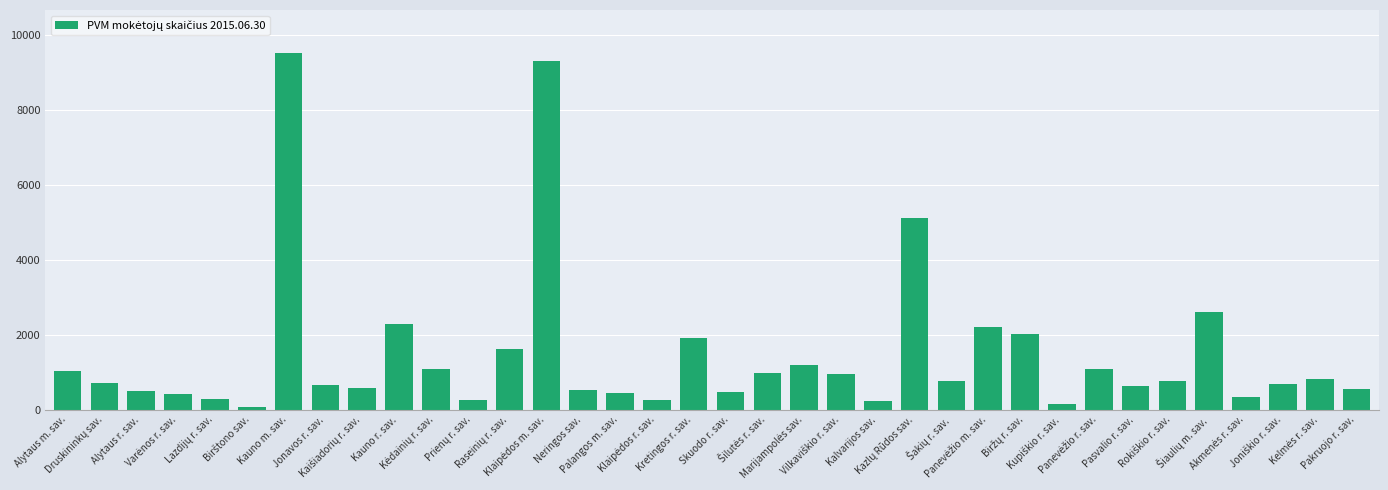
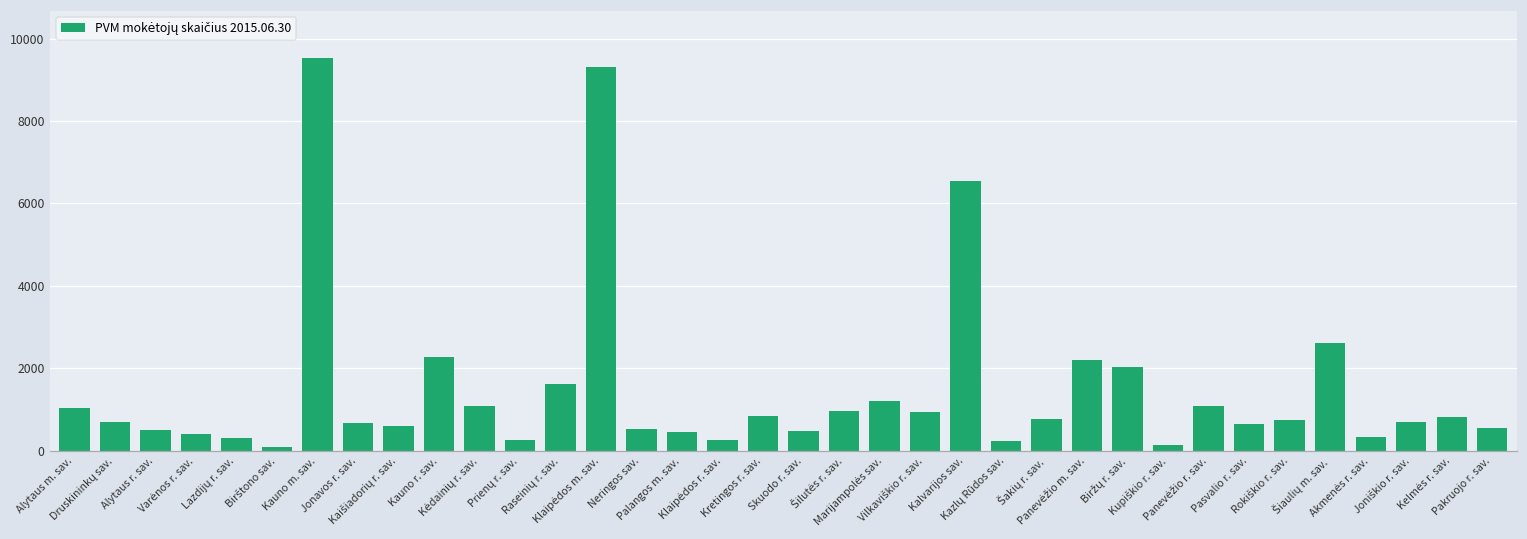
Kretingos r. sav.: 1900 -> 800
Kalvarijos sav.: 200 -> 6500
Kazlų Rūdos sav.: 5100 -> 200
